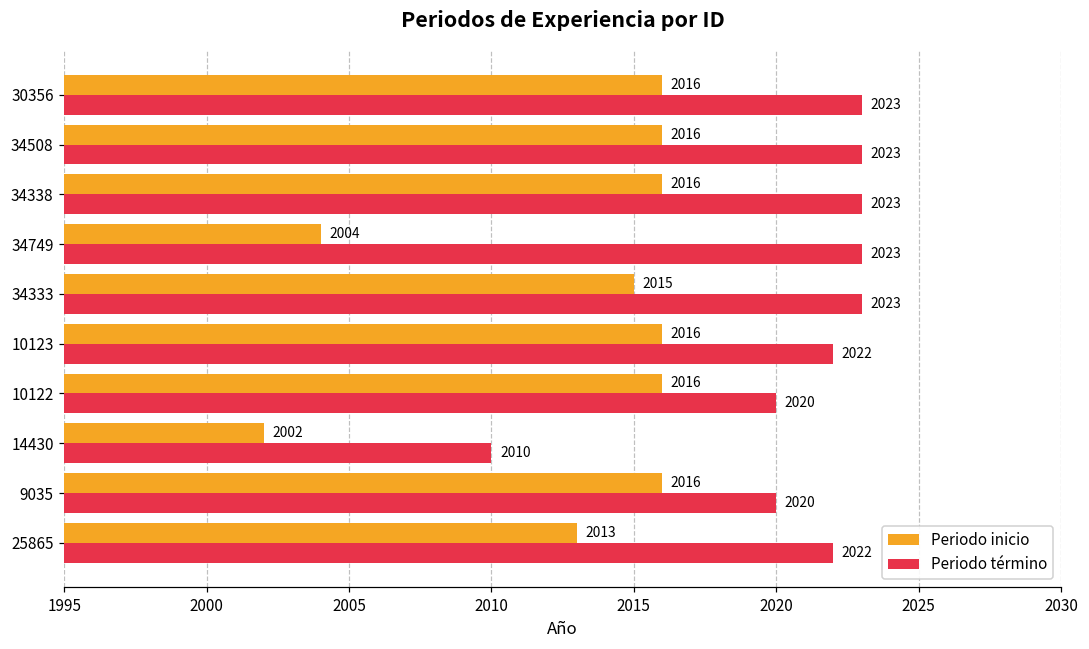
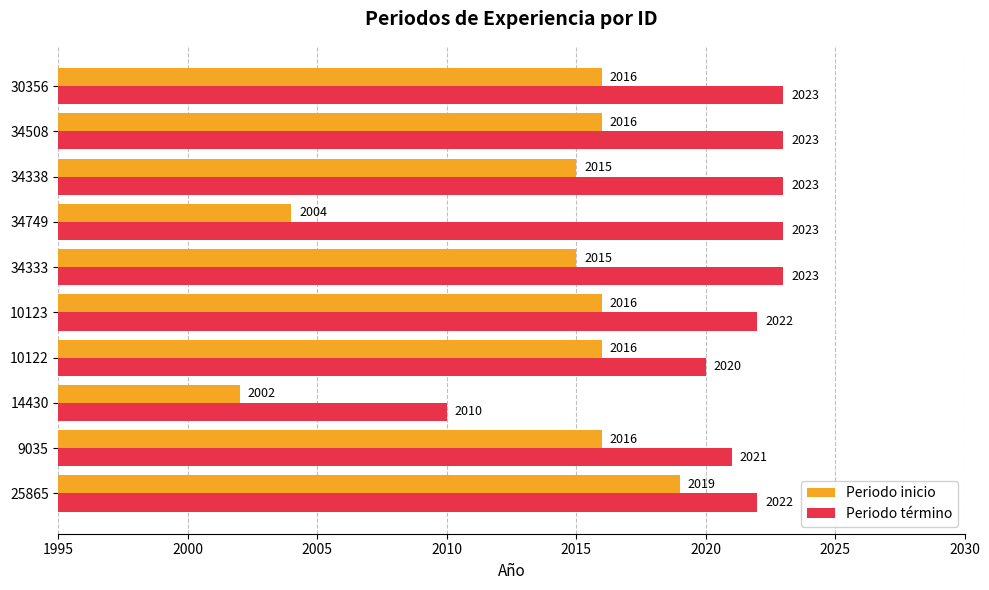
Periodo inicio, 34338: 2016 -> 2015
Periodo término, 9035: 2020 -> 2021
Periodo inicio, 25865: 2013 -> 2019
